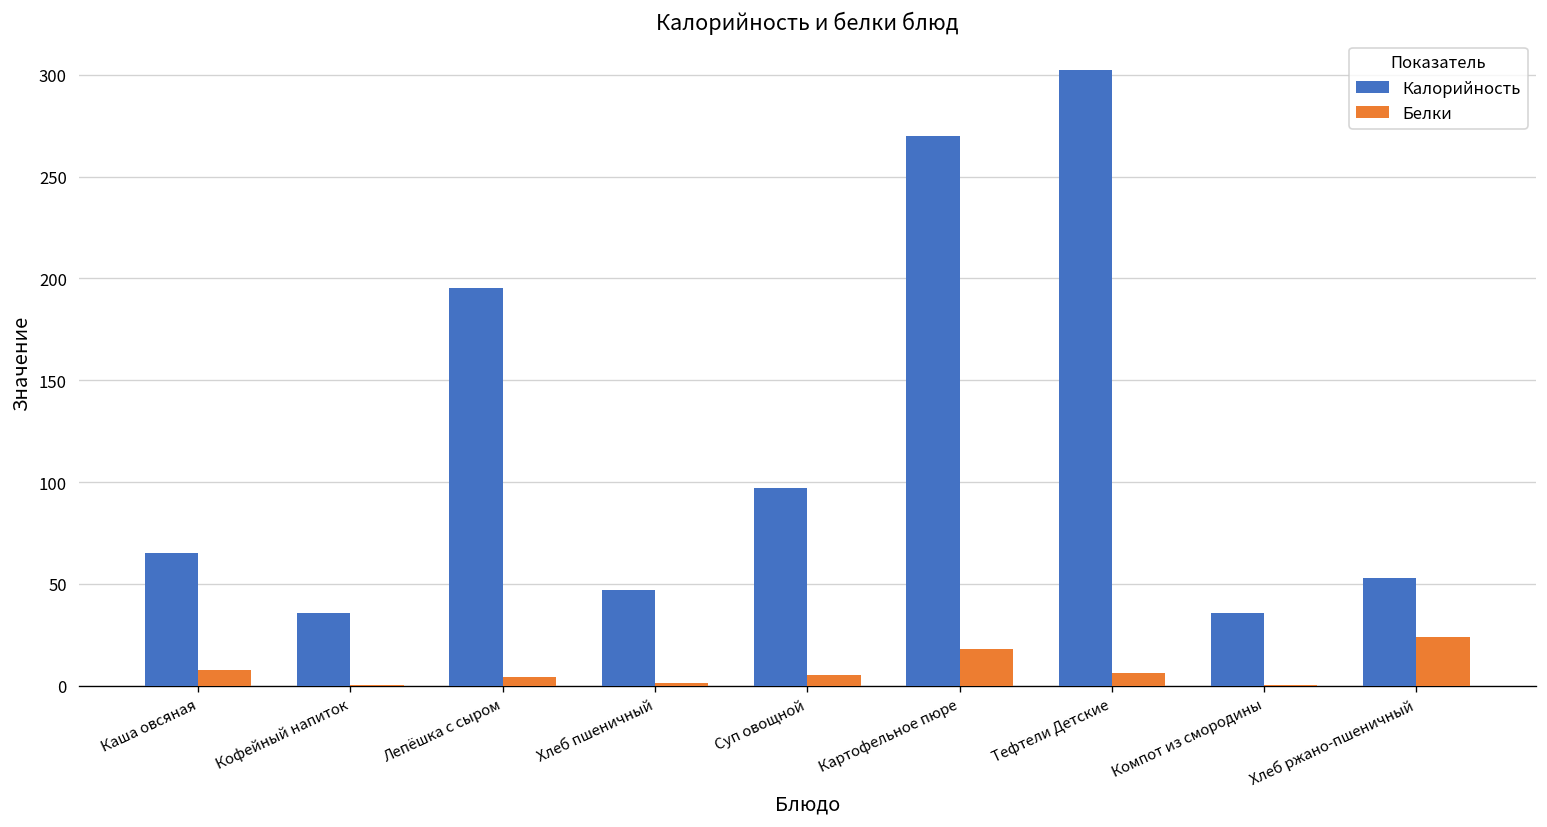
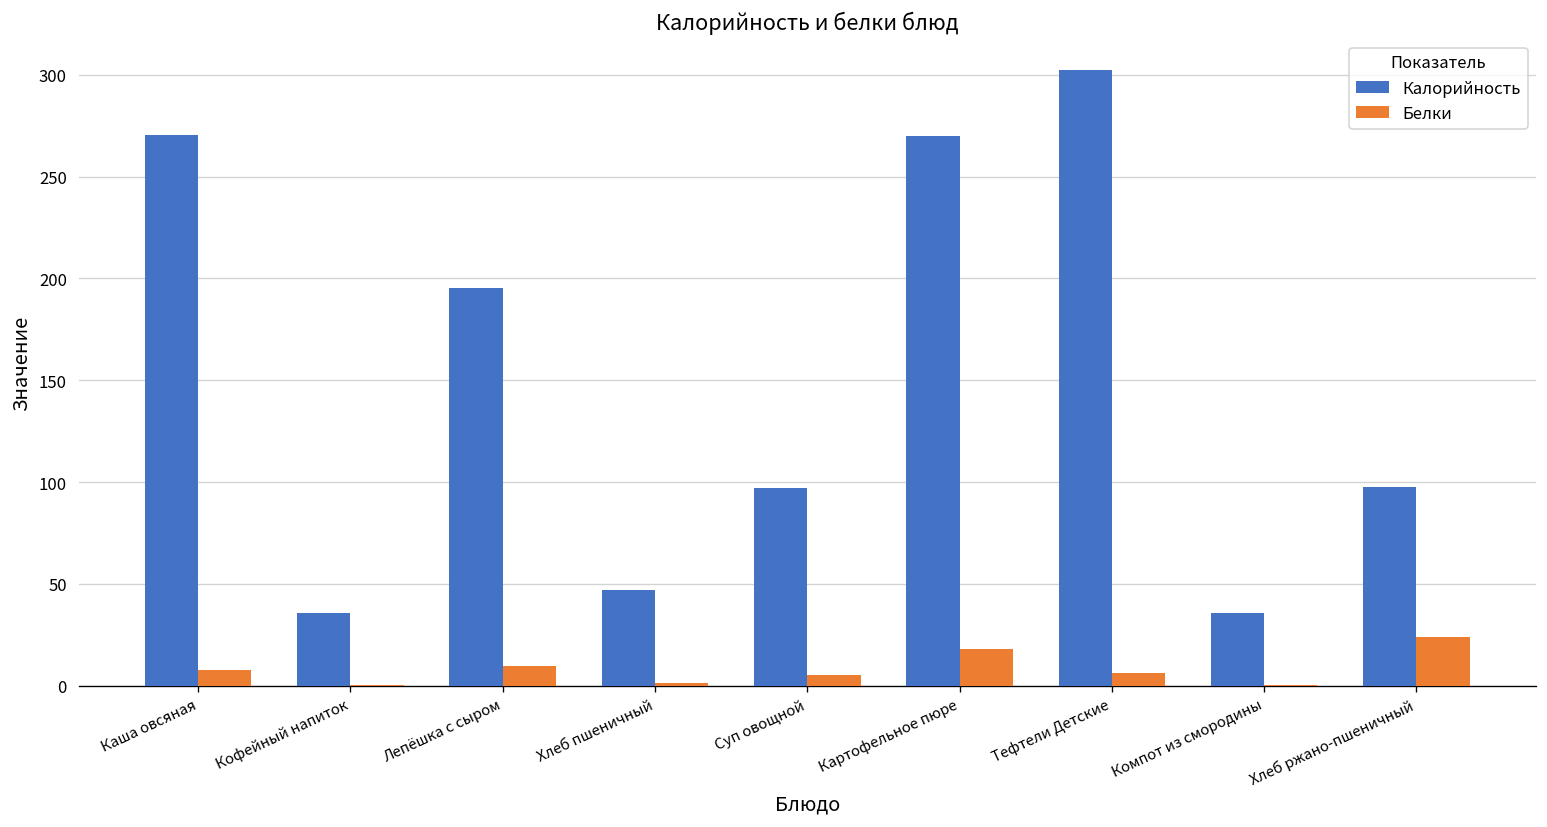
Калорийность, Каша овсяная: 65 -> 271
Белки, Лепёшка с сыром: 4 -> 10
Калорийность, Хлеб ржано-пшеничный: 53 -> 98
